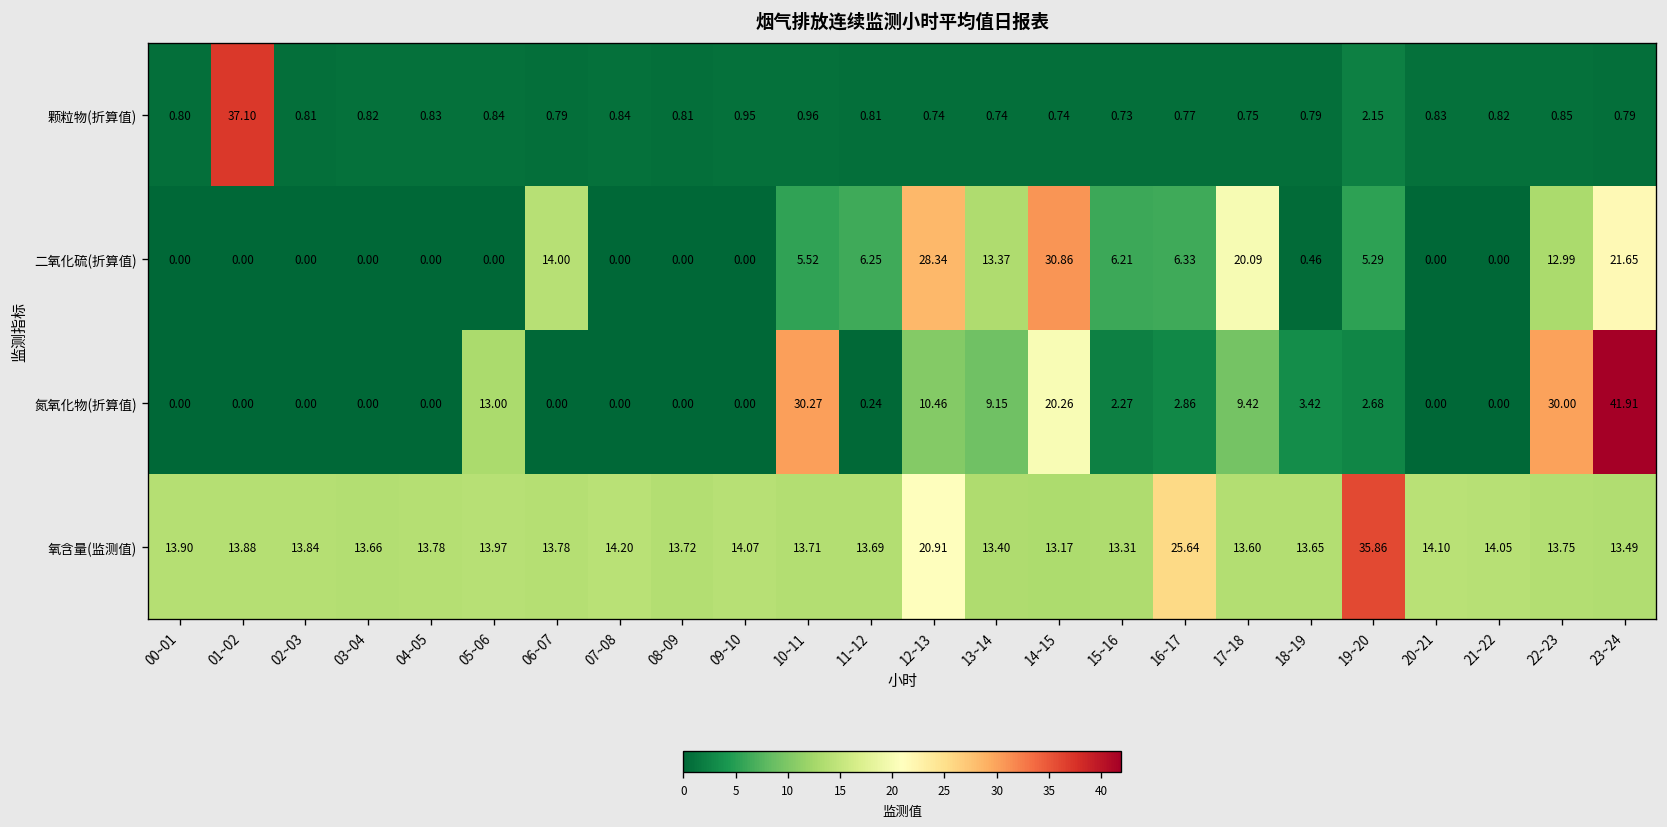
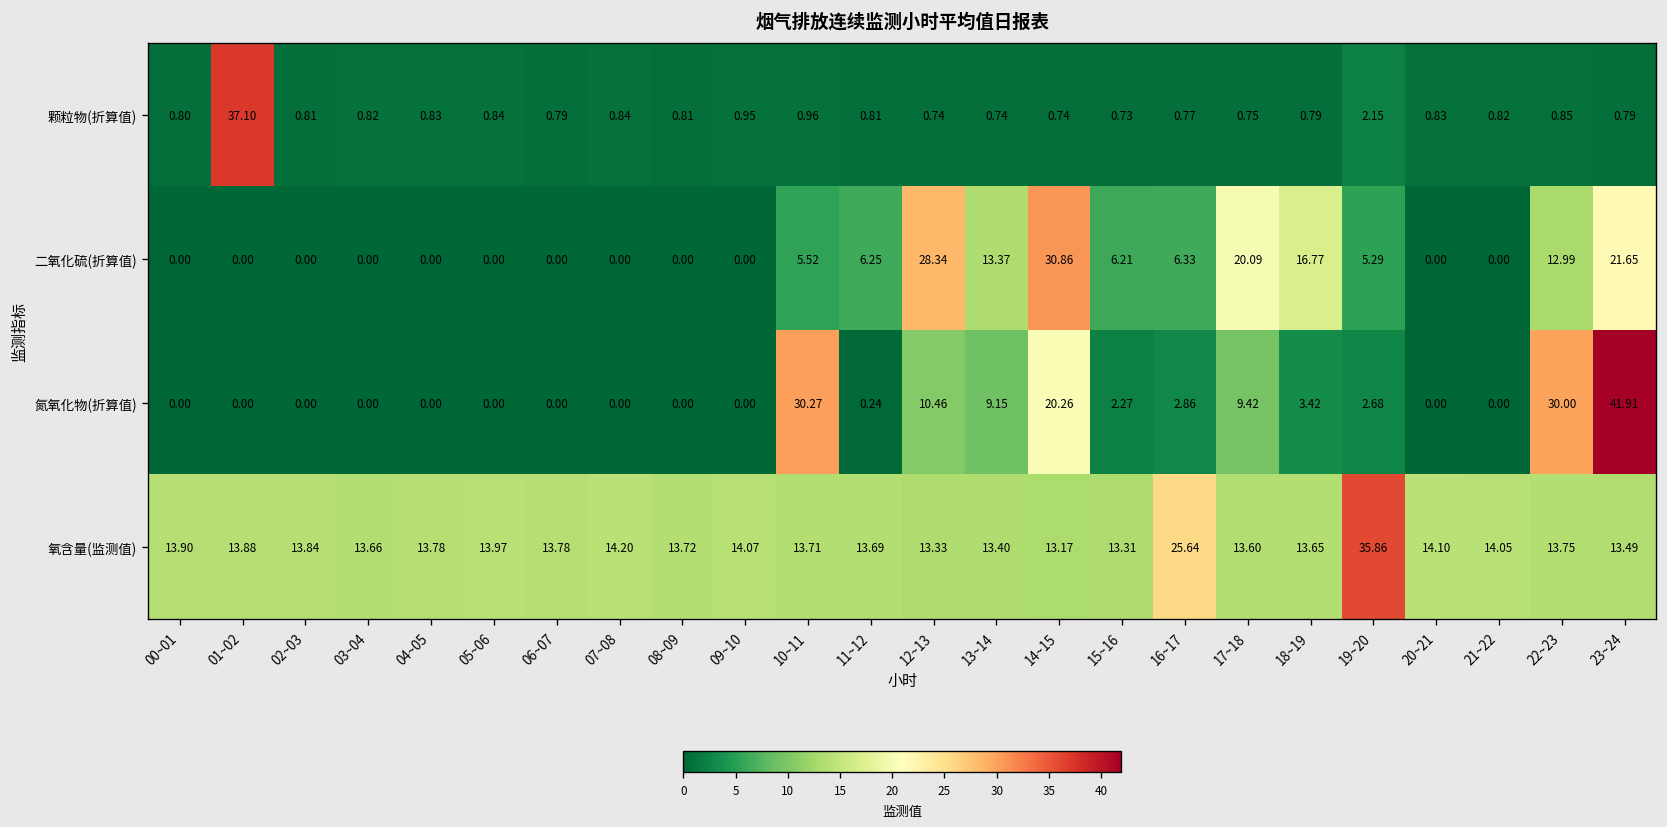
二氧化硫(折算值), 06~07: 14.00 -> 0.00
二氧化硫(折算值), 18~19: 0.46 -> 16.77
氮氧化物(折算值), 05~06: 13.00 -> 0.00
氧含量(监测值), 12~13: 20.91 -> 13.33
